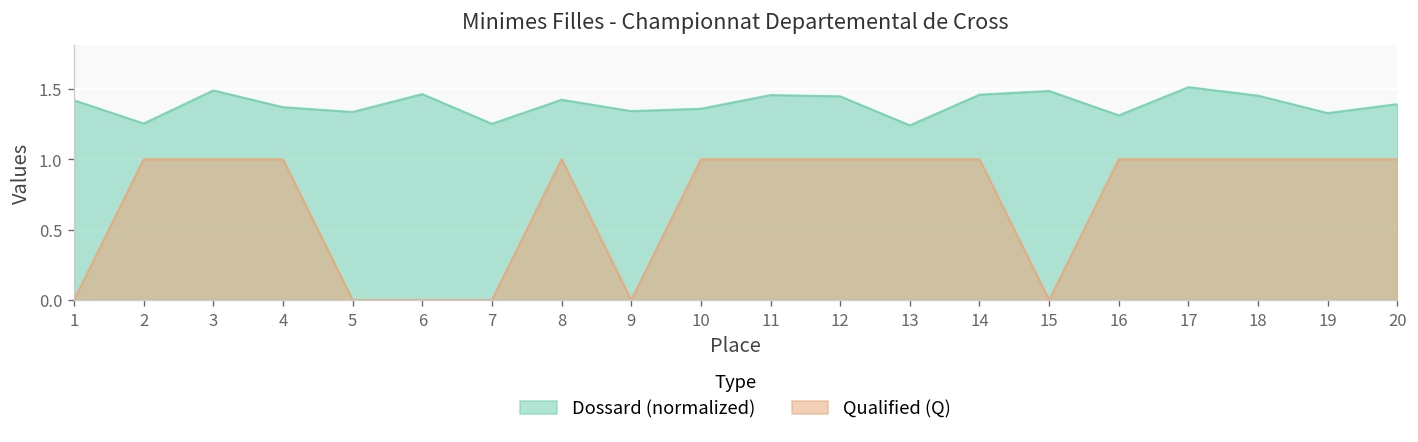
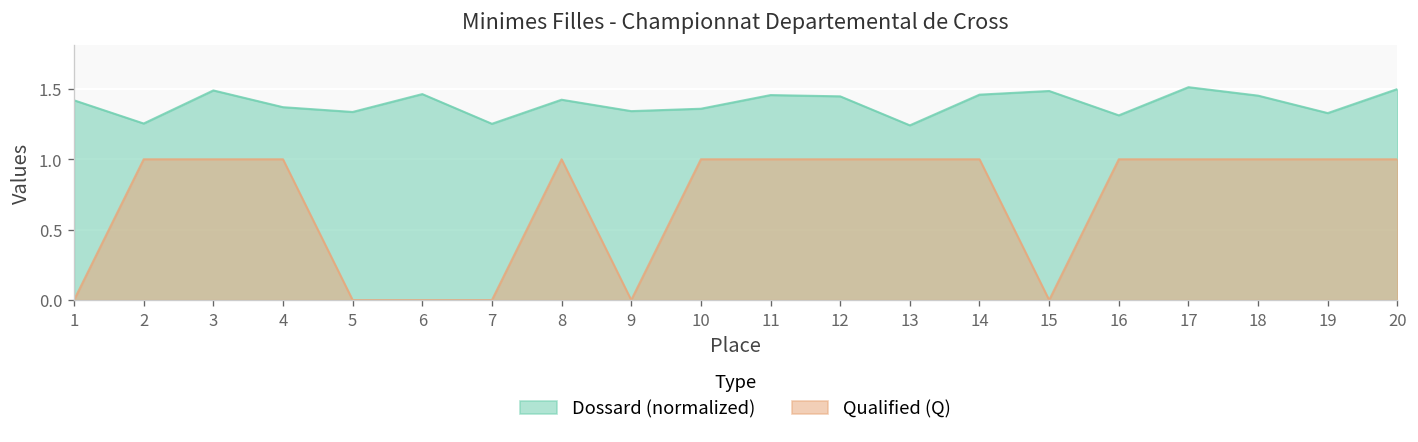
Dossard (normalized), 20: 1.39 -> 1.50
